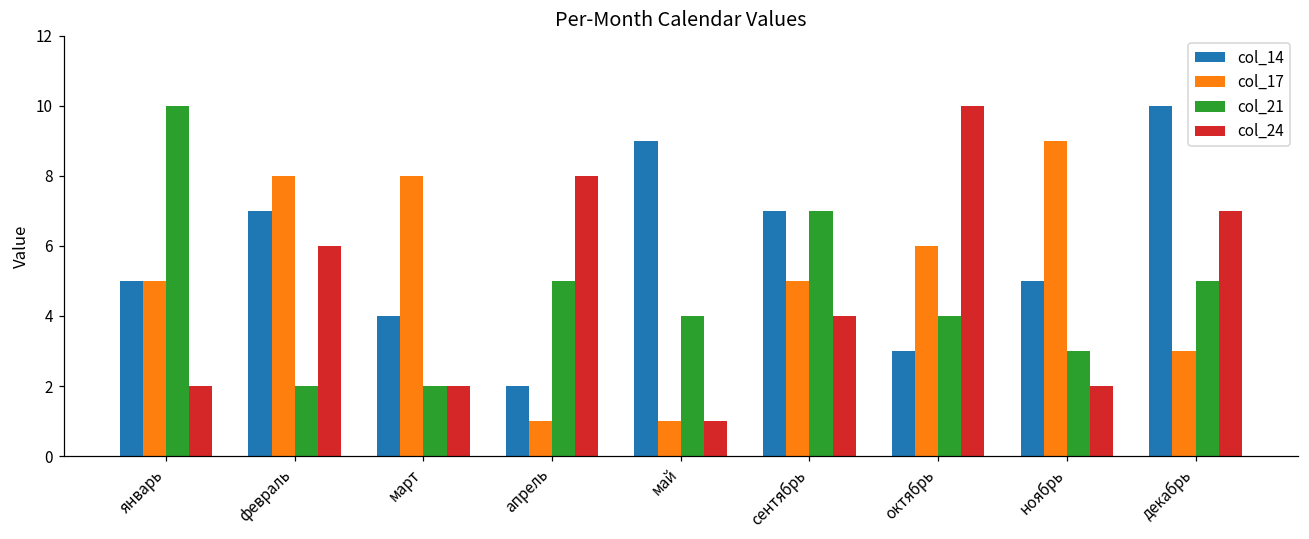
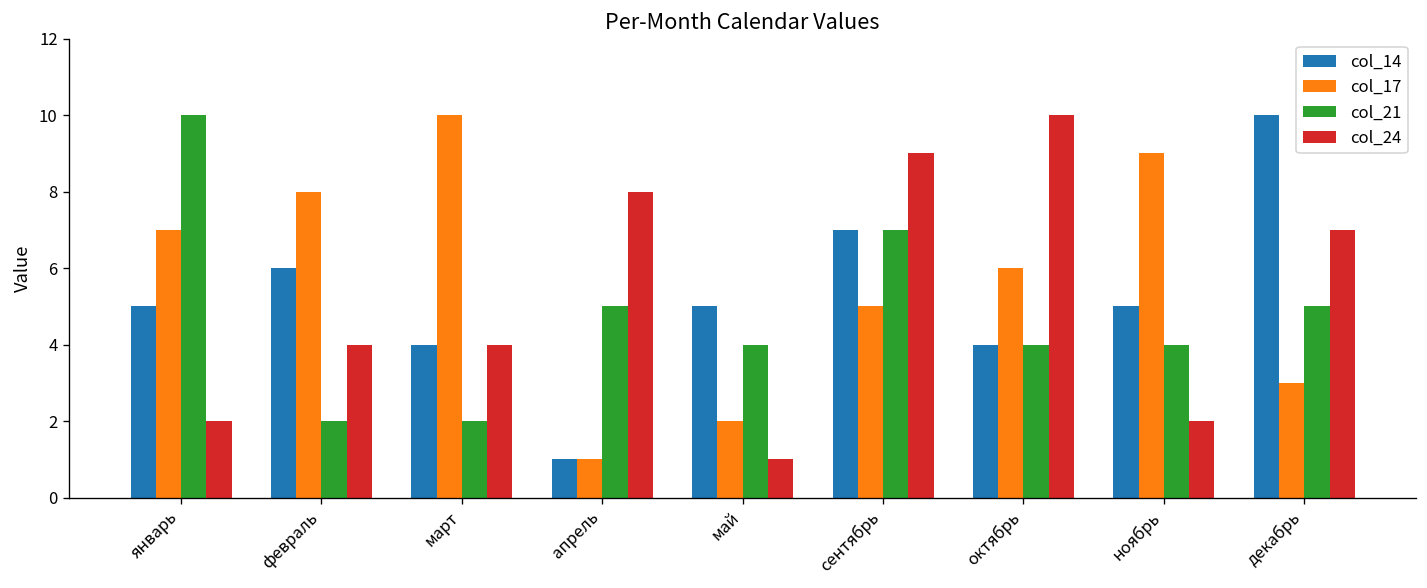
col_17, январь: 5 -> 7
col_14, февраль: 7 -> 6
col_24, февраль: 6 -> 4
col_17, март: 8 -> 10
col_24, март: 2 -> 4
col_14, апрель: 2 -> 1
col_14, май: 9 -> 5
col_17, май: 1 -> 2
col_24, сентябрь: 4 -> 9
col_14, октябрь: 3 -> 4
col_21, ноябрь: 3 -> 4
